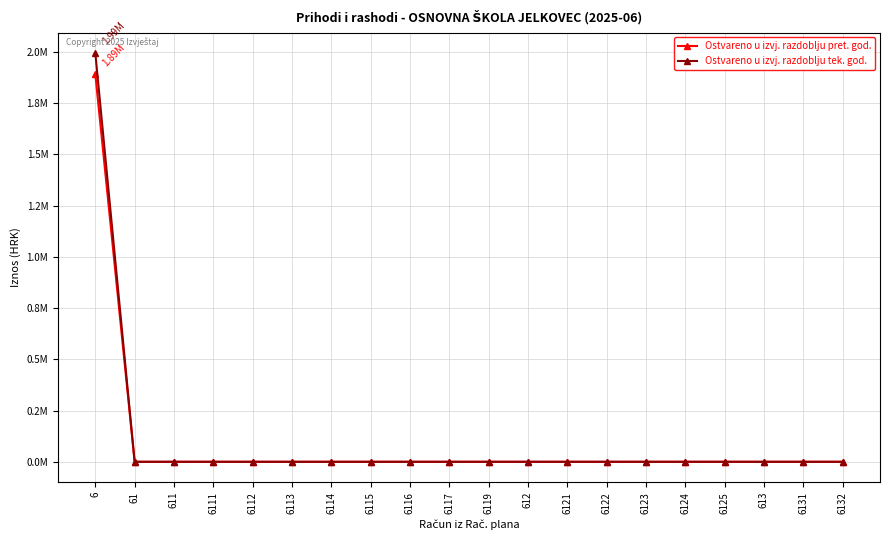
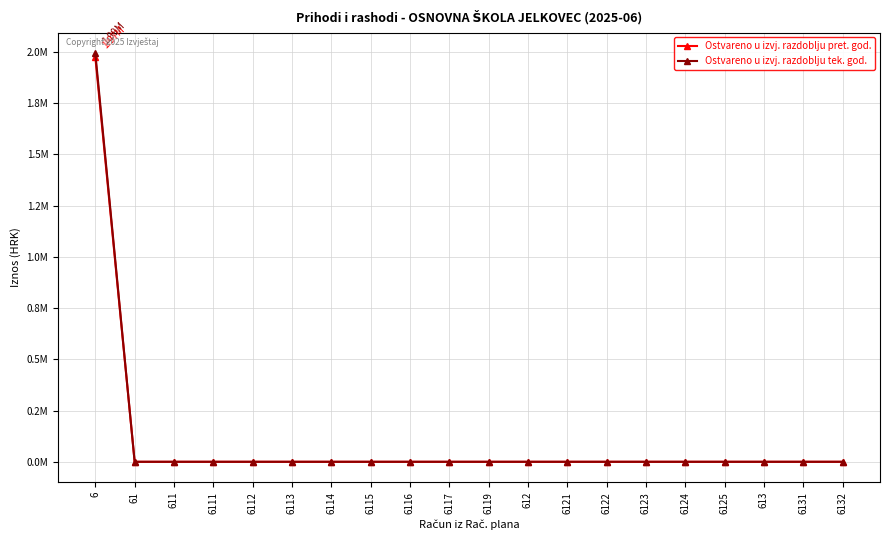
Ostvareno u izvj. razdoblju pret. god., 6: 1.89M -> 1.97M
